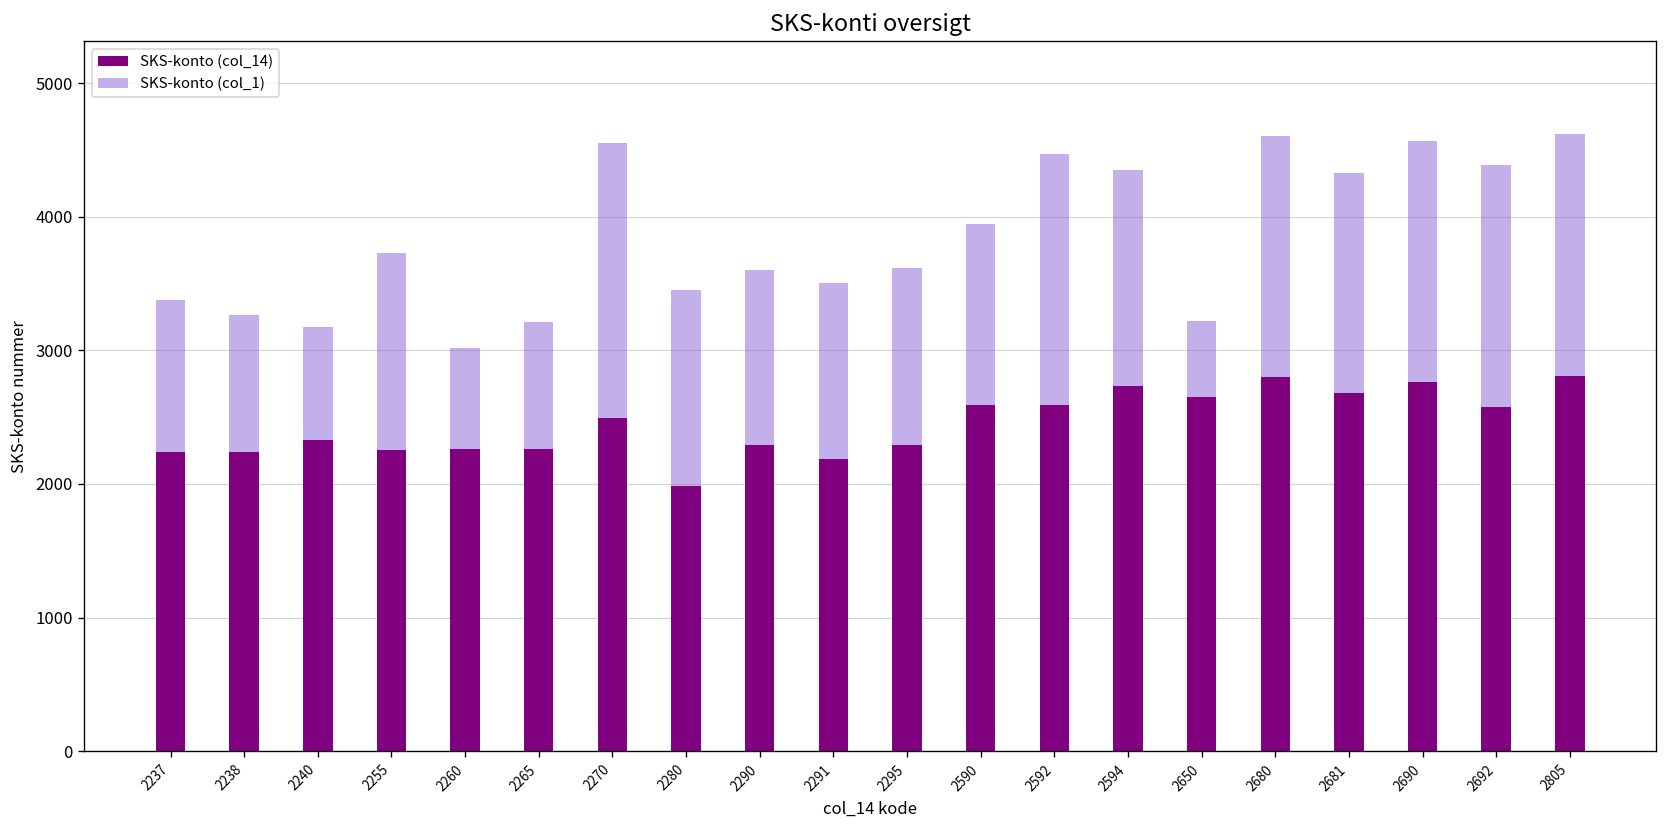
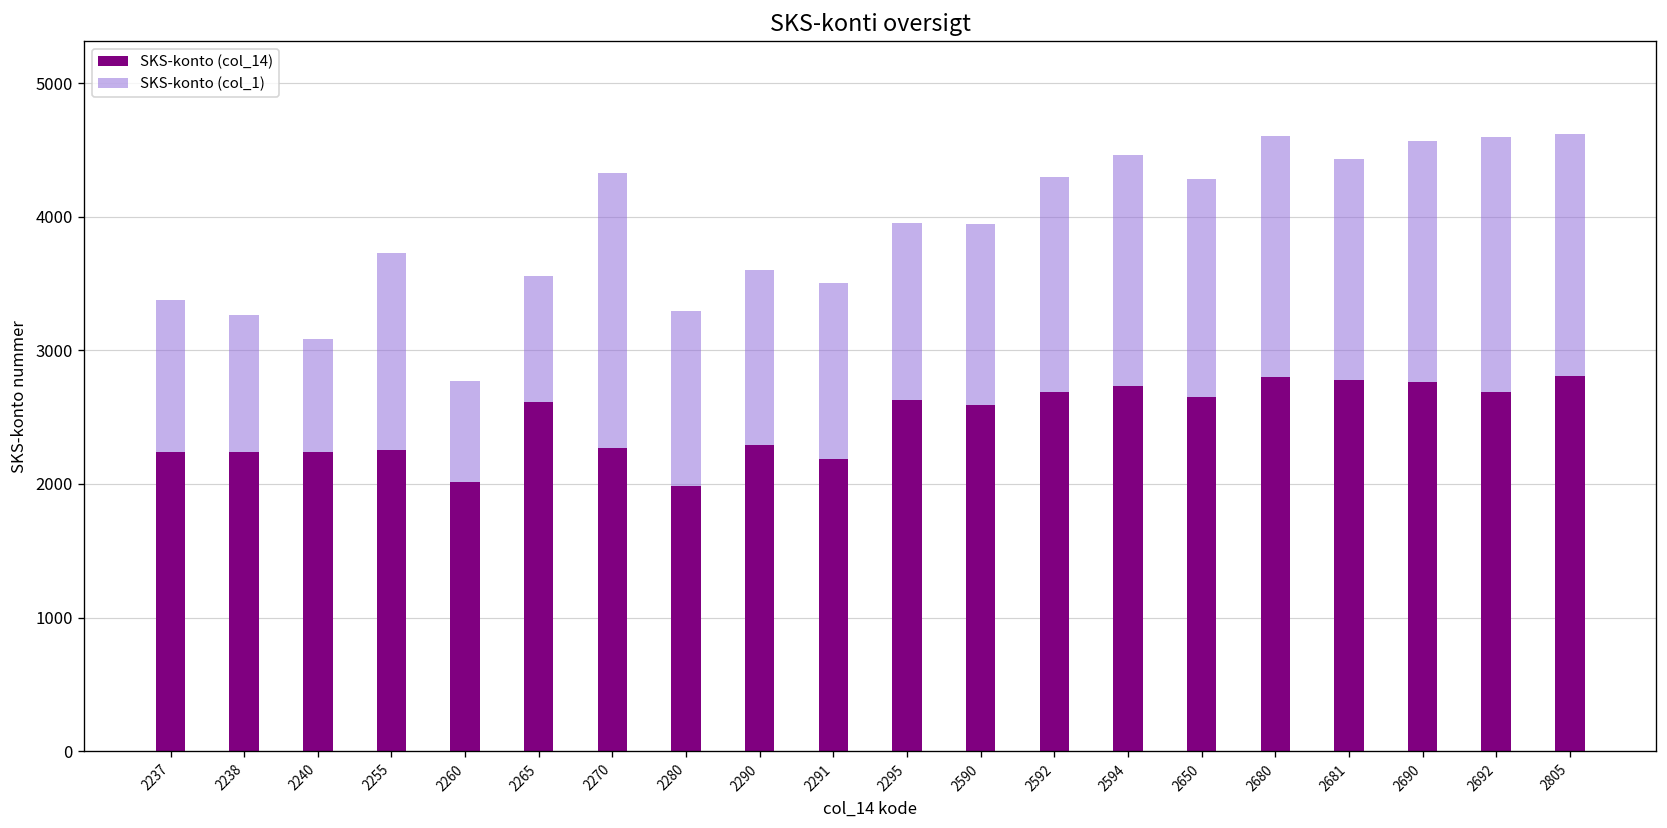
SKS-konto (col_14), 2240: 2330 -> 2240
SKS-konto (col_14), 2260: 2260 -> 2010
SKS-konto (col_14), 2265: 2270 -> 2610
SKS-konto (col_14), 2270: 2500 -> 2270
SKS-konto (col_1), 2280: 1470 -> 1310
SKS-konto (col_14), 2295: 2300 -> 2630
SKS-konto (col_14), 2592: 2590 -> 2690
SKS-konto (col_1), 2592: 1880 -> 1610
SKS-konto (col_1), 2594: 1620 -> 1730
SKS-konto (col_1), 2650: 570 -> 1630
SKS-konto (col_14), 2681: 2680 -> 2780
SKS-konto (col_14), 2692: 2580 -> 2690
SKS-konto (col_1), 2692: 1810 -> 1910
